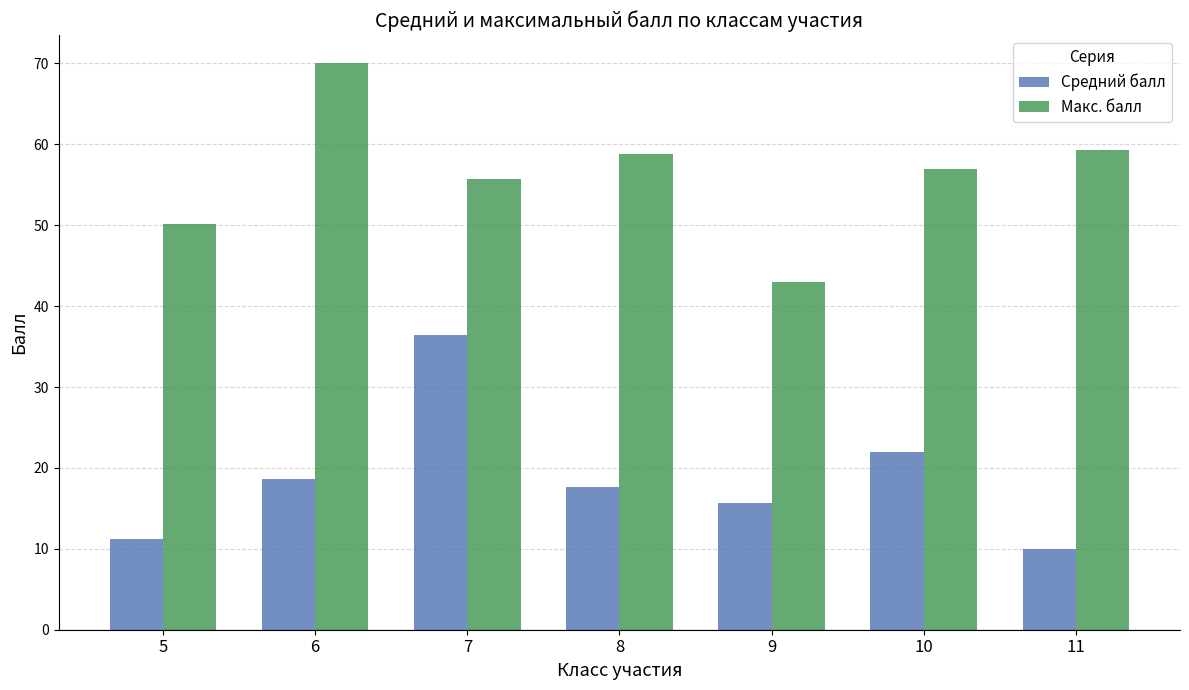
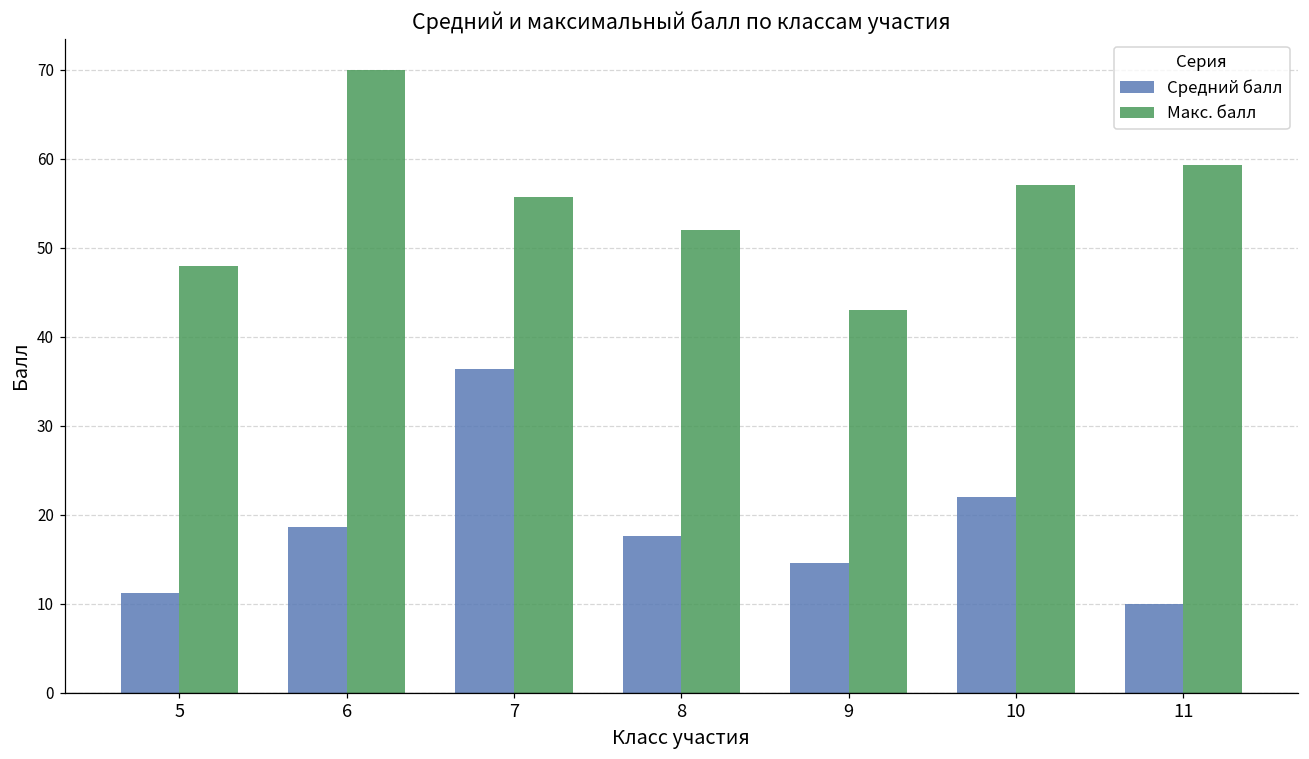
Макс. балл, 5: 50 -> 48
Макс. балл, 8: 59 -> 52
Средний балл, 9: 16 -> 15
